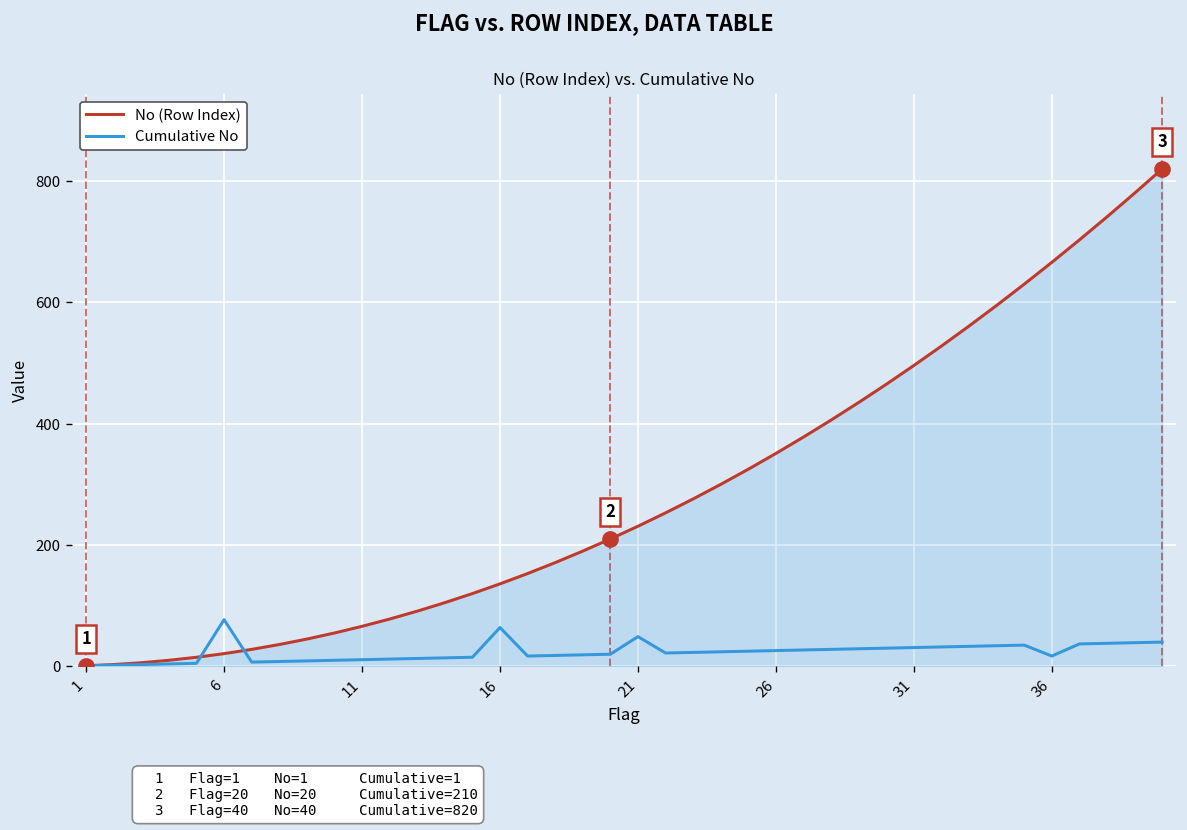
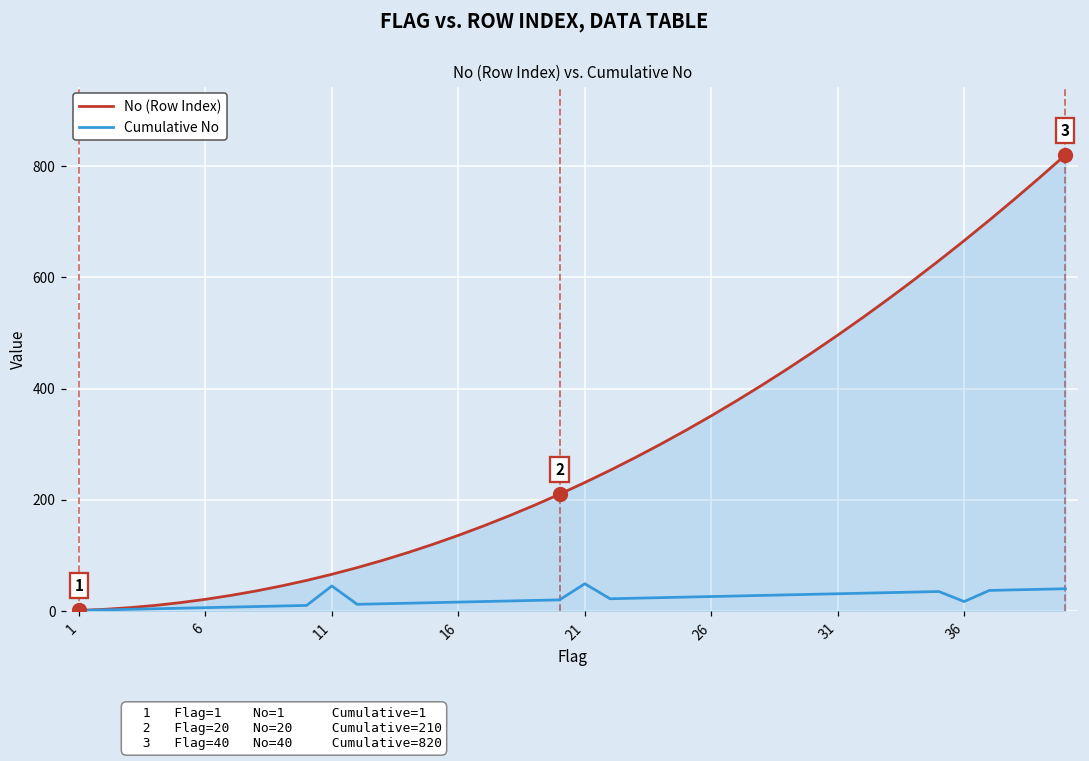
Cumulative No, 6: 80 -> 10
Cumulative No, 11: 10 -> 50
Cumulative No, 16: 60 -> 20
